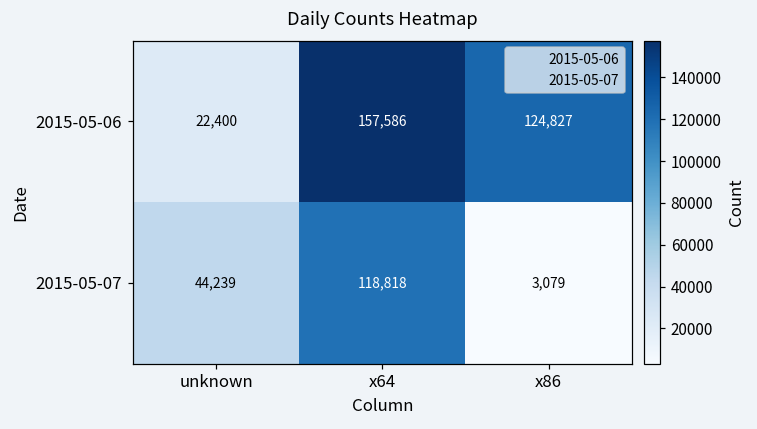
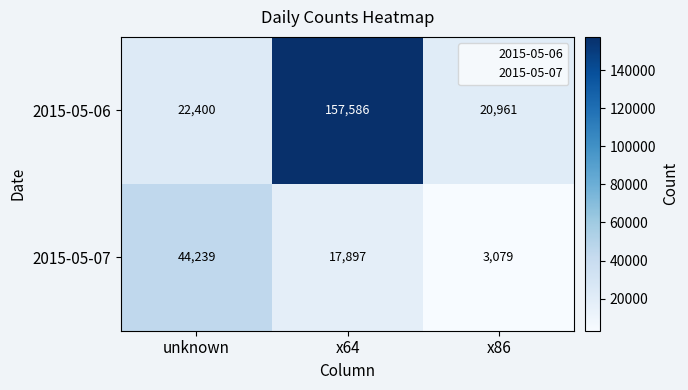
2015-05-06, x86: 124,827 -> 20,961
2015-05-07, x64: 118,818 -> 17,897
